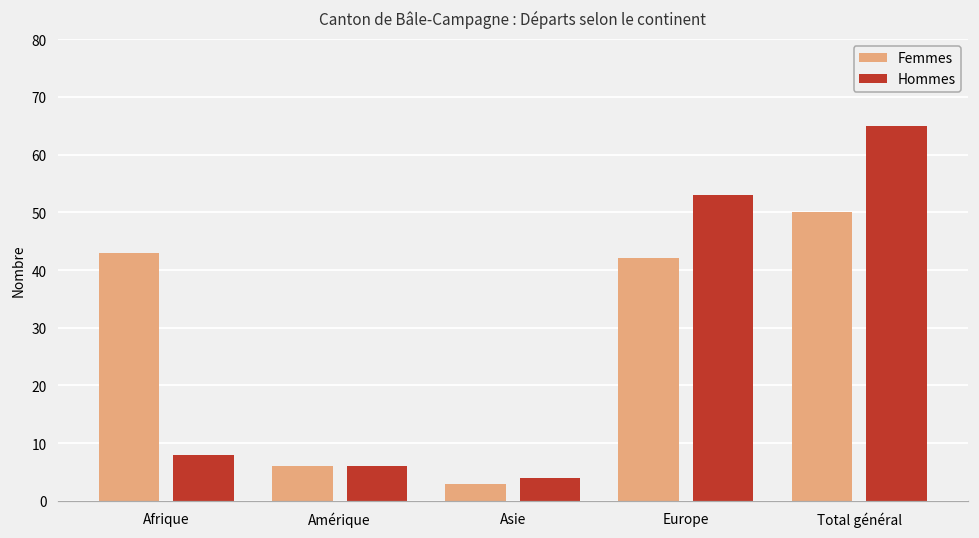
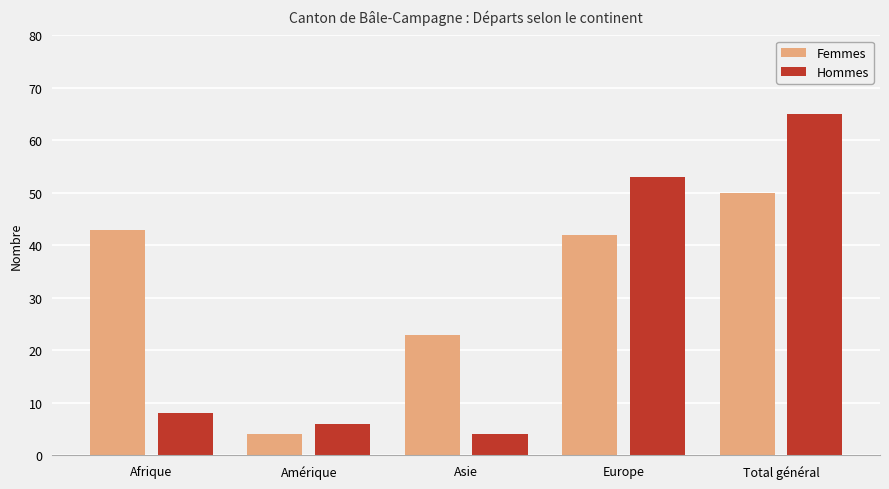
Femmes, Amérique: 6 -> 4
Femmes, Asie: 3 -> 23
